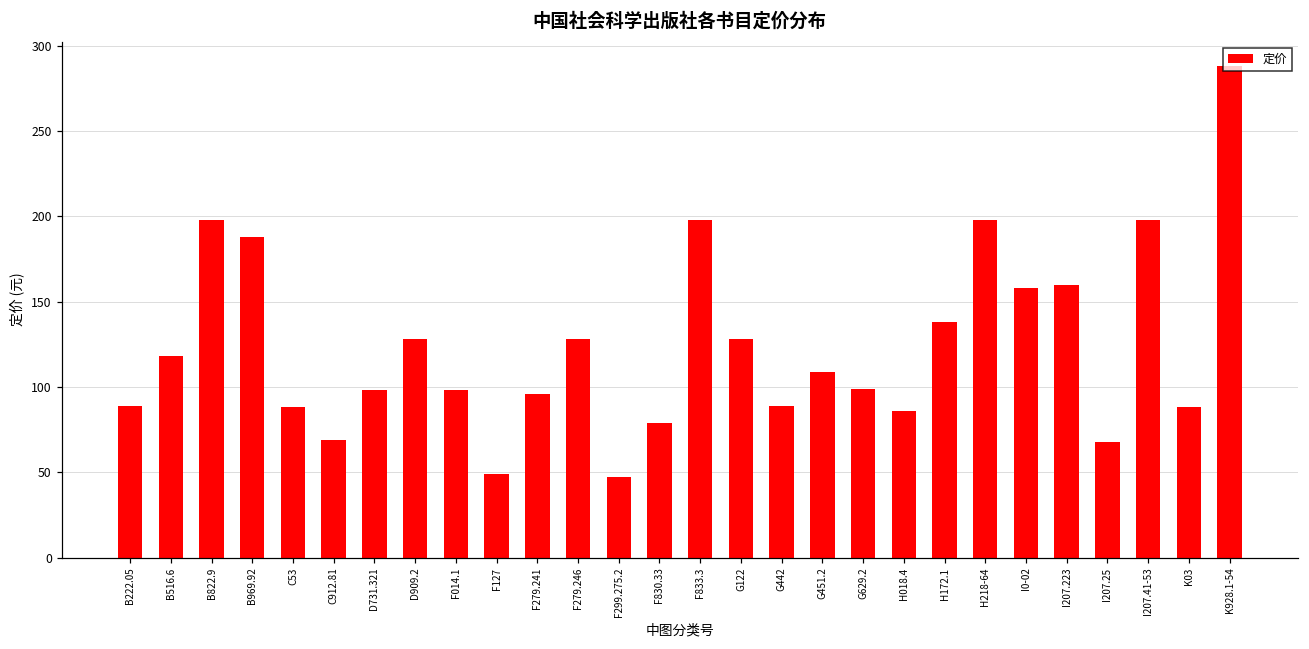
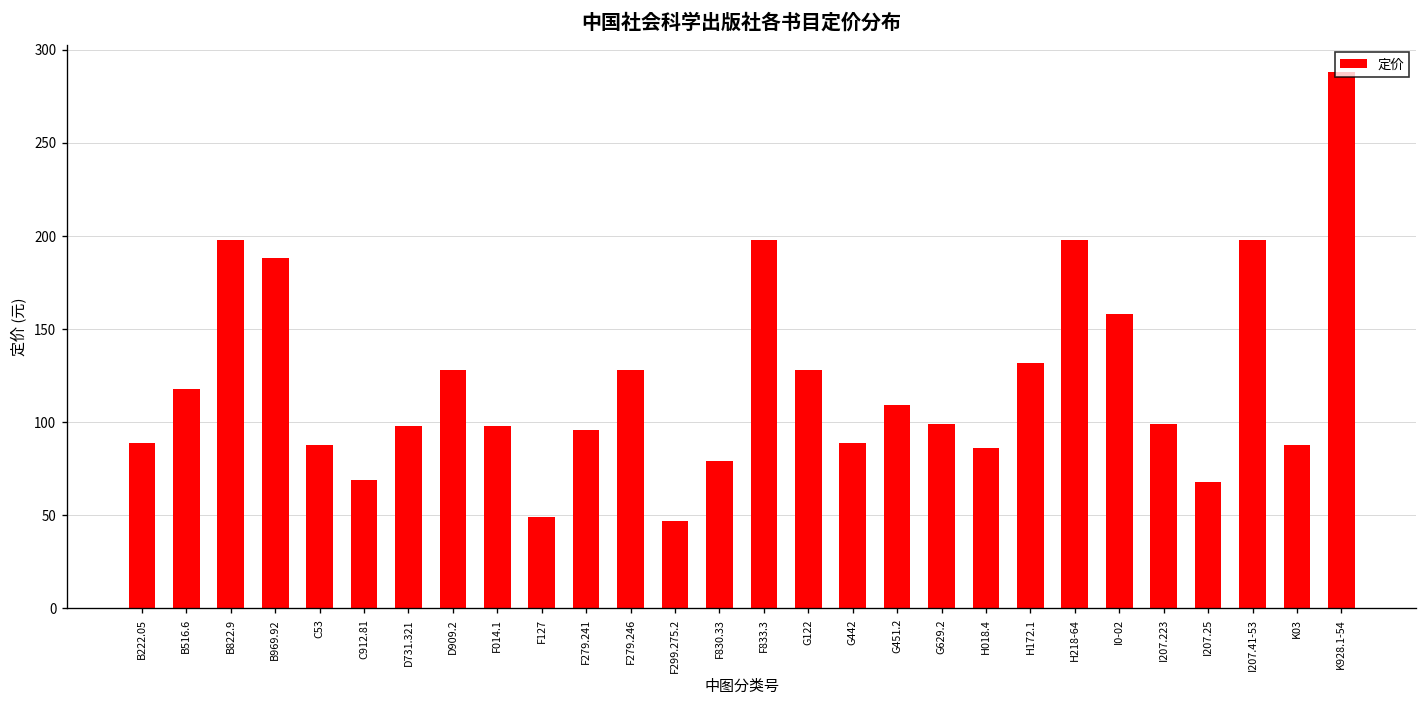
H172.1: 138 -> 132
I207.223: 160 -> 99
